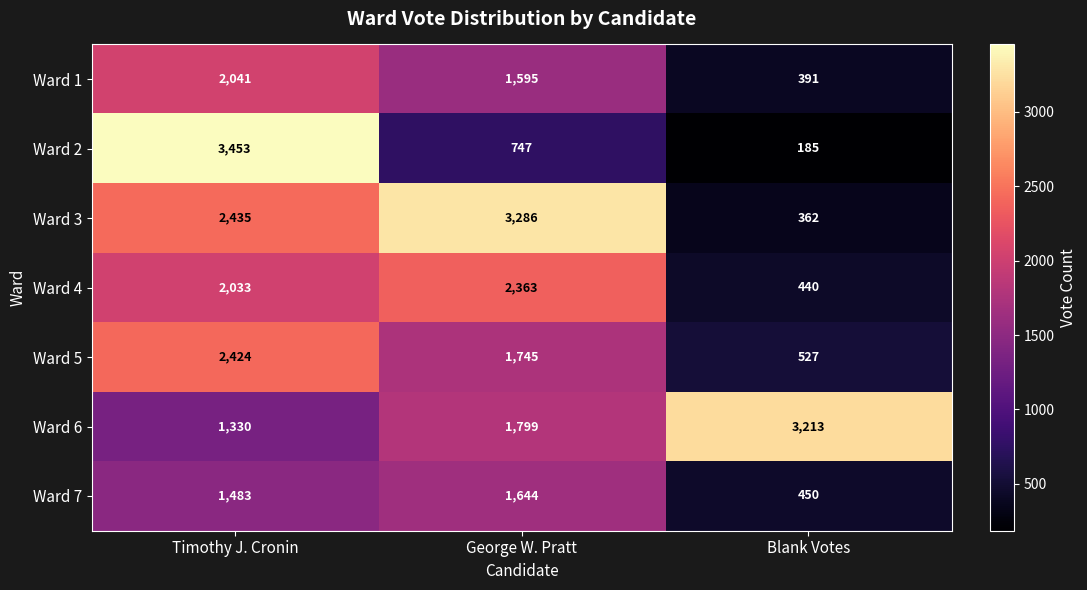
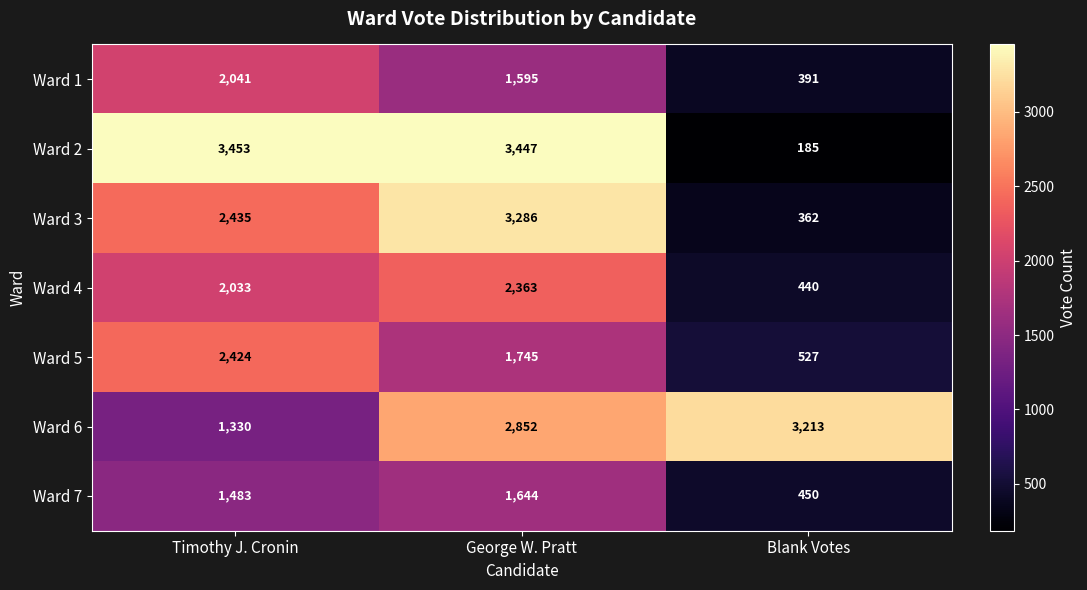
Ward 2, George W. Pratt: 747 -> 3,447
Ward 6, George W. Pratt: 1,799 -> 2,852
